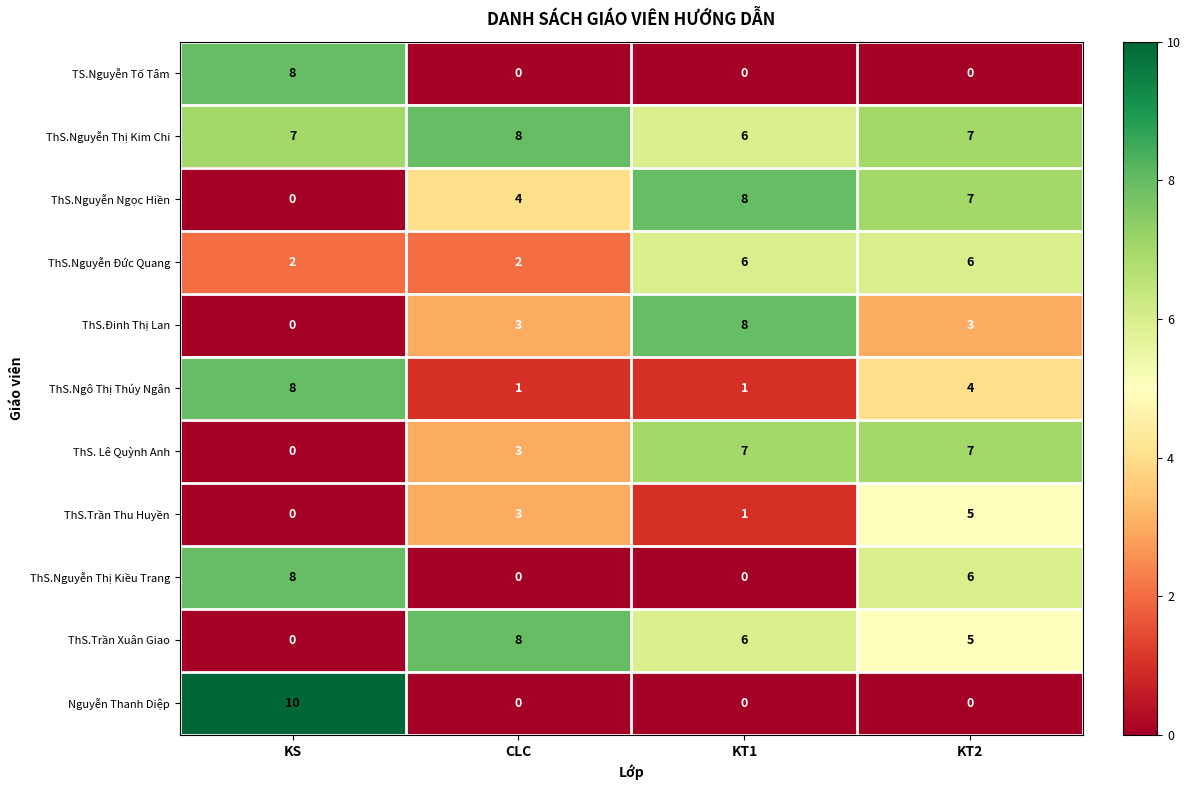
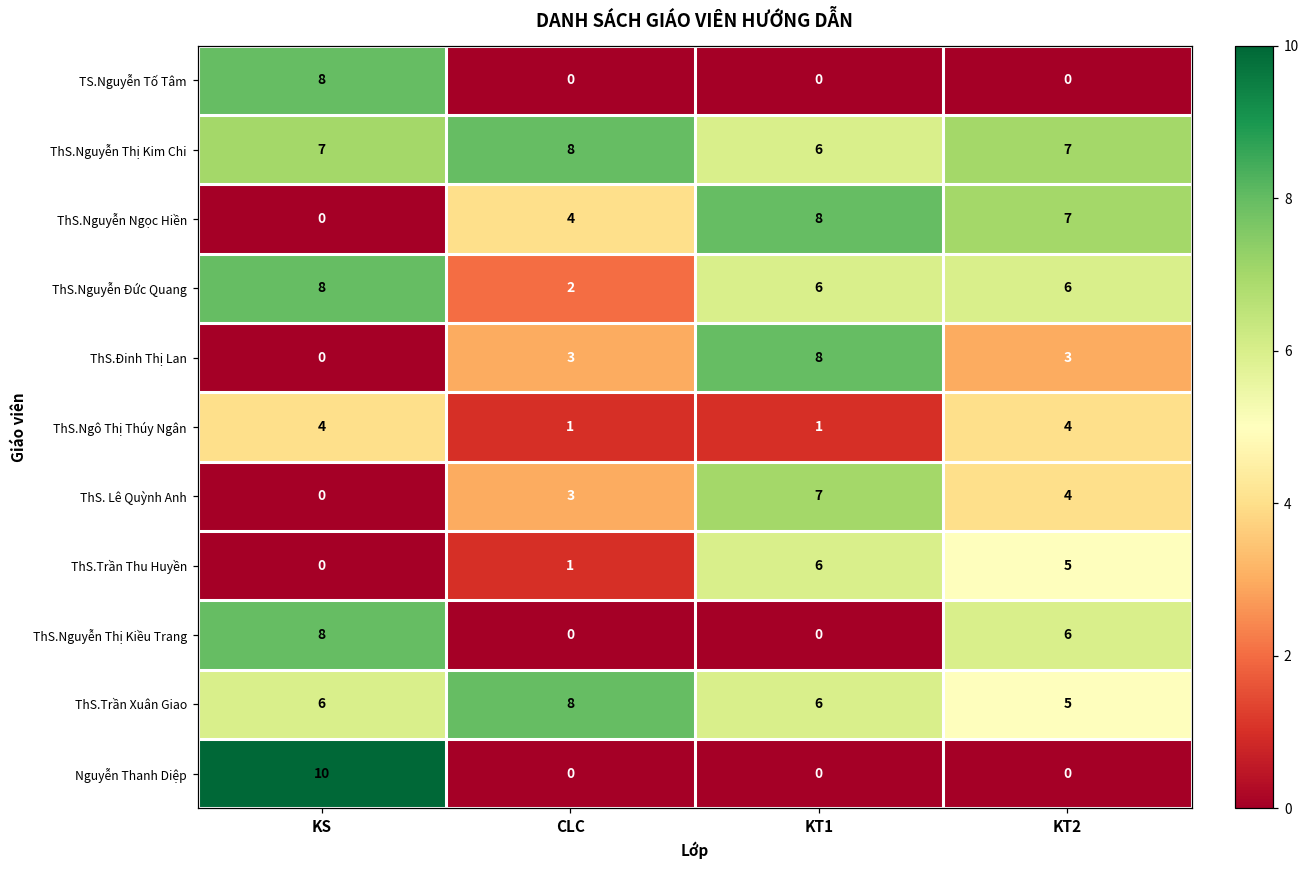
ThS.Nguyễn Đức Quang, KS: 2 -> 8
ThS.Ngô Thị Thúy Ngân, KS: 8 -> 4
ThS. Lê Quỳnh Anh, KT2: 7 -> 4
ThS.Trần Thu Huyền, CLC: 3 -> 1
ThS.Trần Thu Huyền, KT1: 1 -> 6
ThS.Trần Xuân Giao, KS: 0 -> 6
